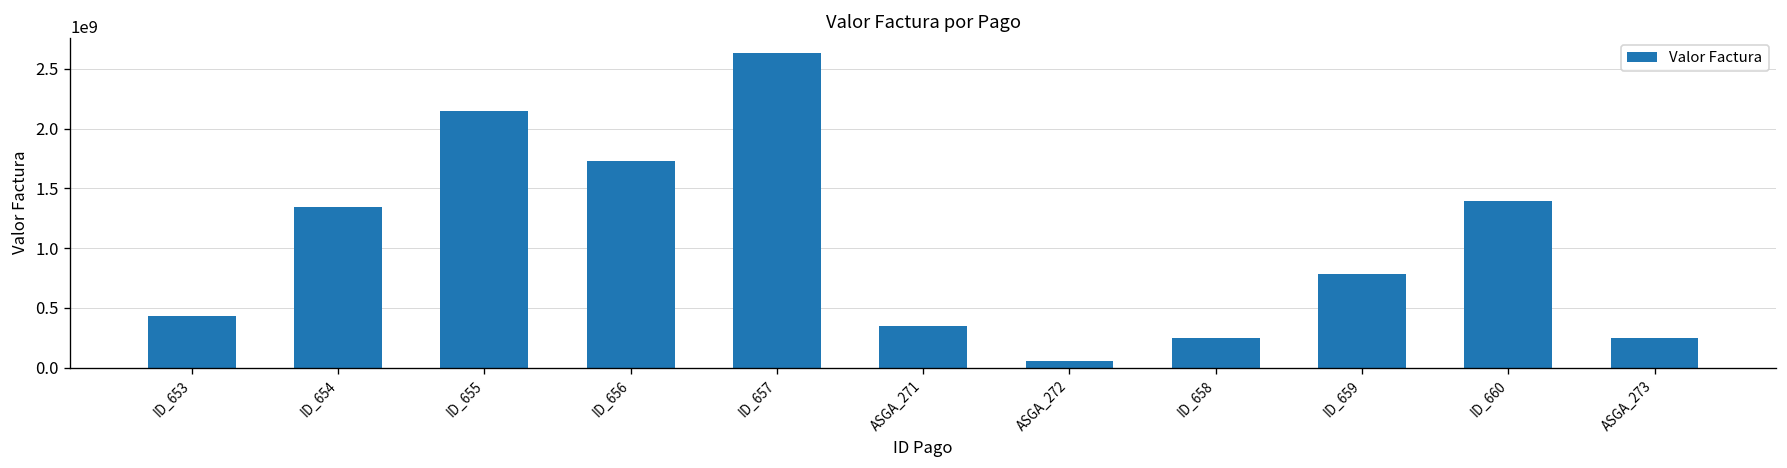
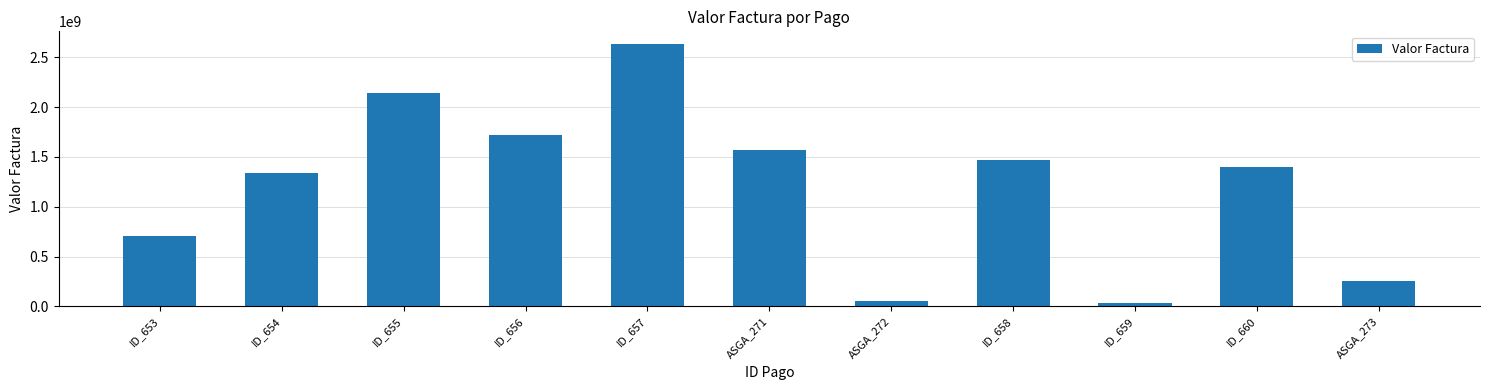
ID_653: 400000000 -> 700000000
ASGA_271: 300000000 -> 1600000000
ID_658: 200000000 -> 1500000000
ID_659: 800000000 -> 0
